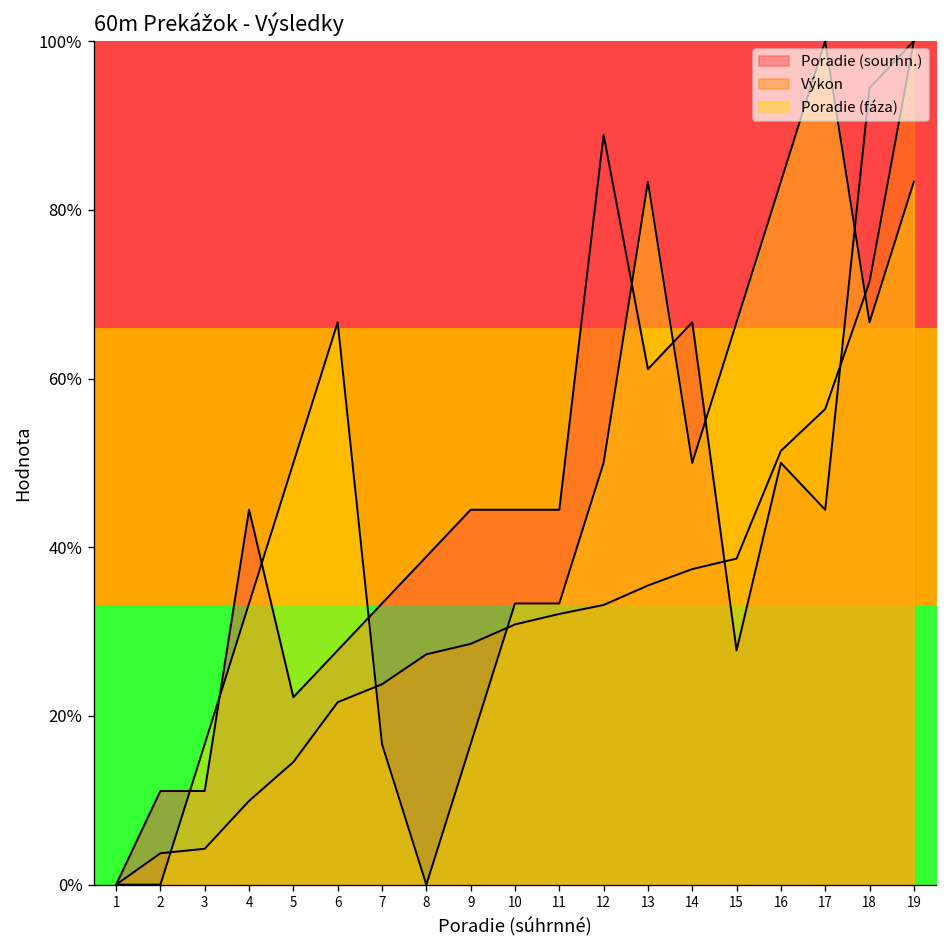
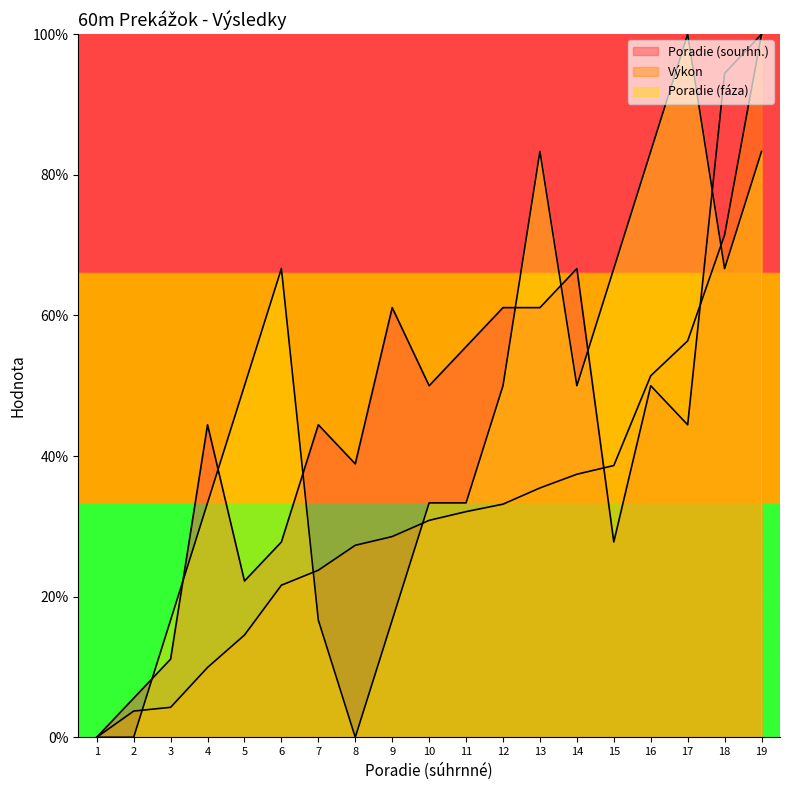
Poradie (sourhn.), 2: 11% -> 6%
Poradie (sourhn.), 7: 33% -> 44%
Poradie (sourhn.), 9: 44% -> 61%
Poradie (sourhn.), 10: 44% -> 50%
Poradie (sourhn.), 11: 44% -> 56%
Poradie (sourhn.), 12: 89% -> 61%
